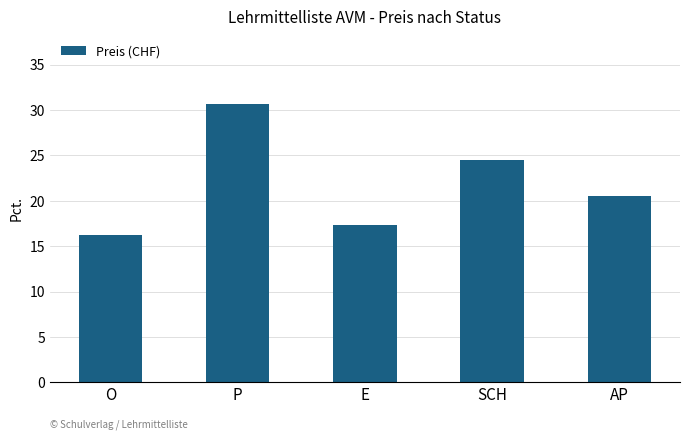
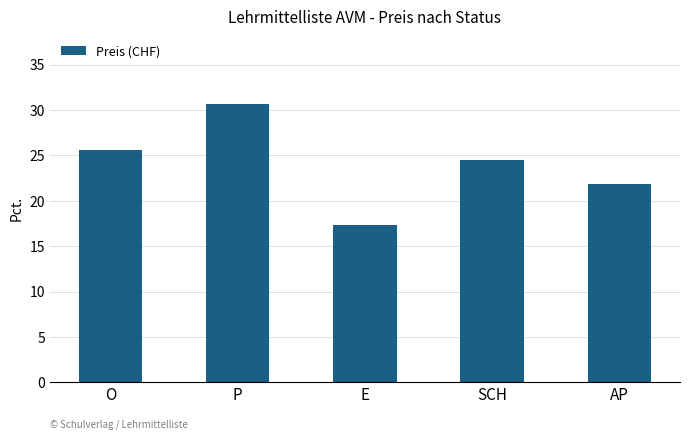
O: 16 -> 26
AP: 21 -> 22
